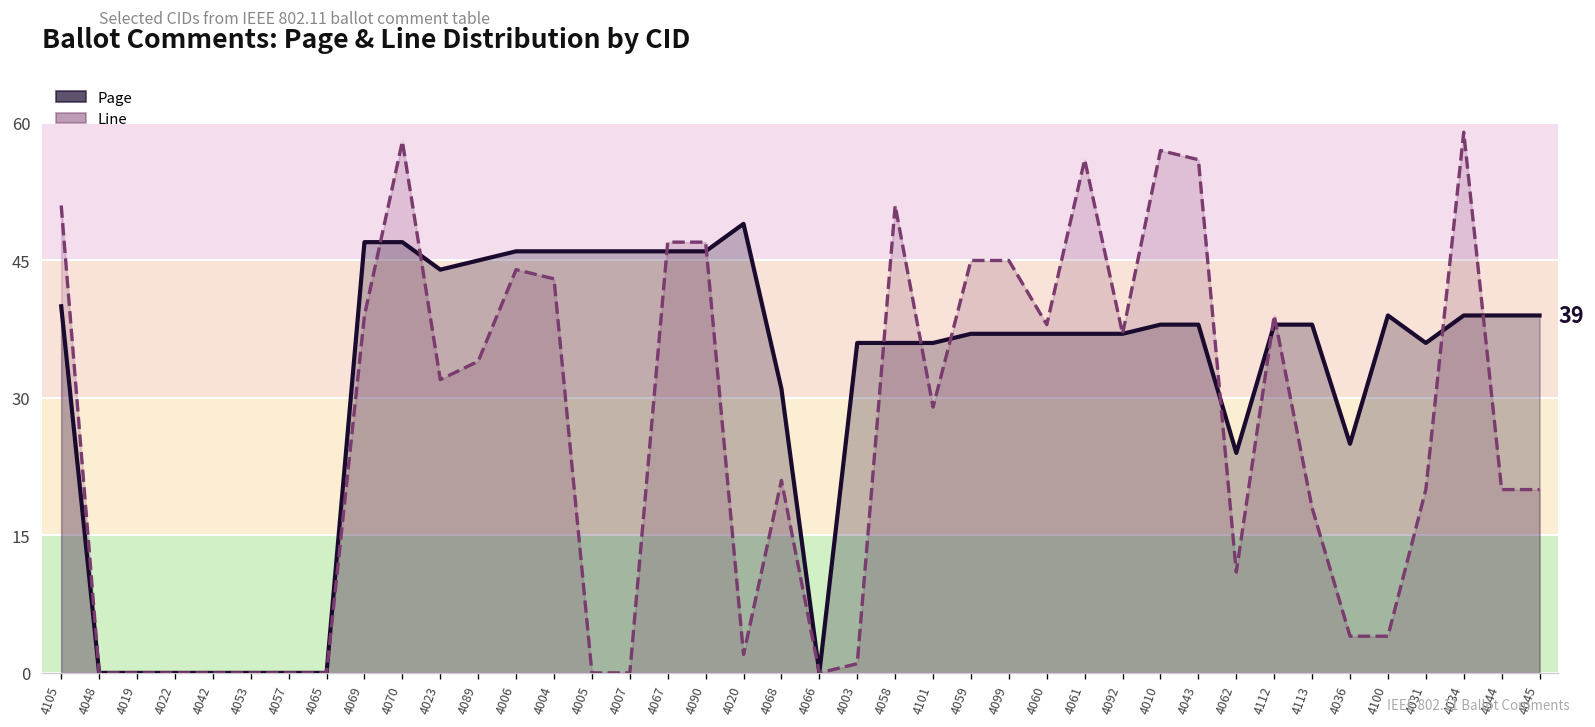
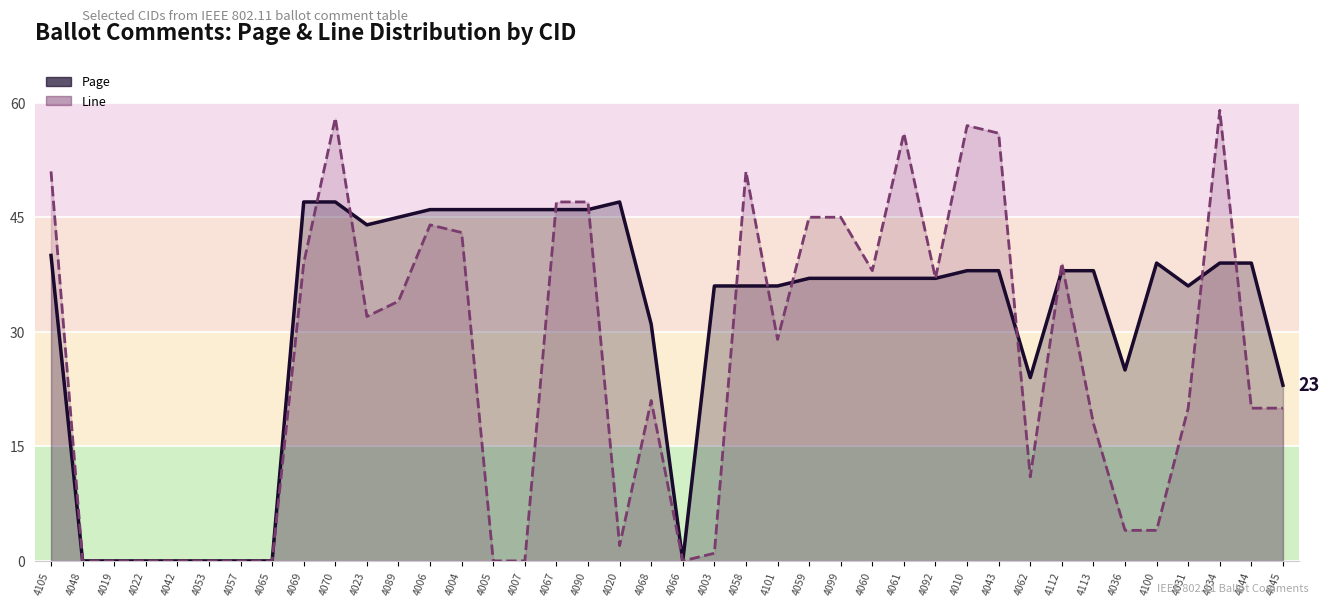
Page, 4020: 49 -> 47
Page, 4045: 39 -> 23
